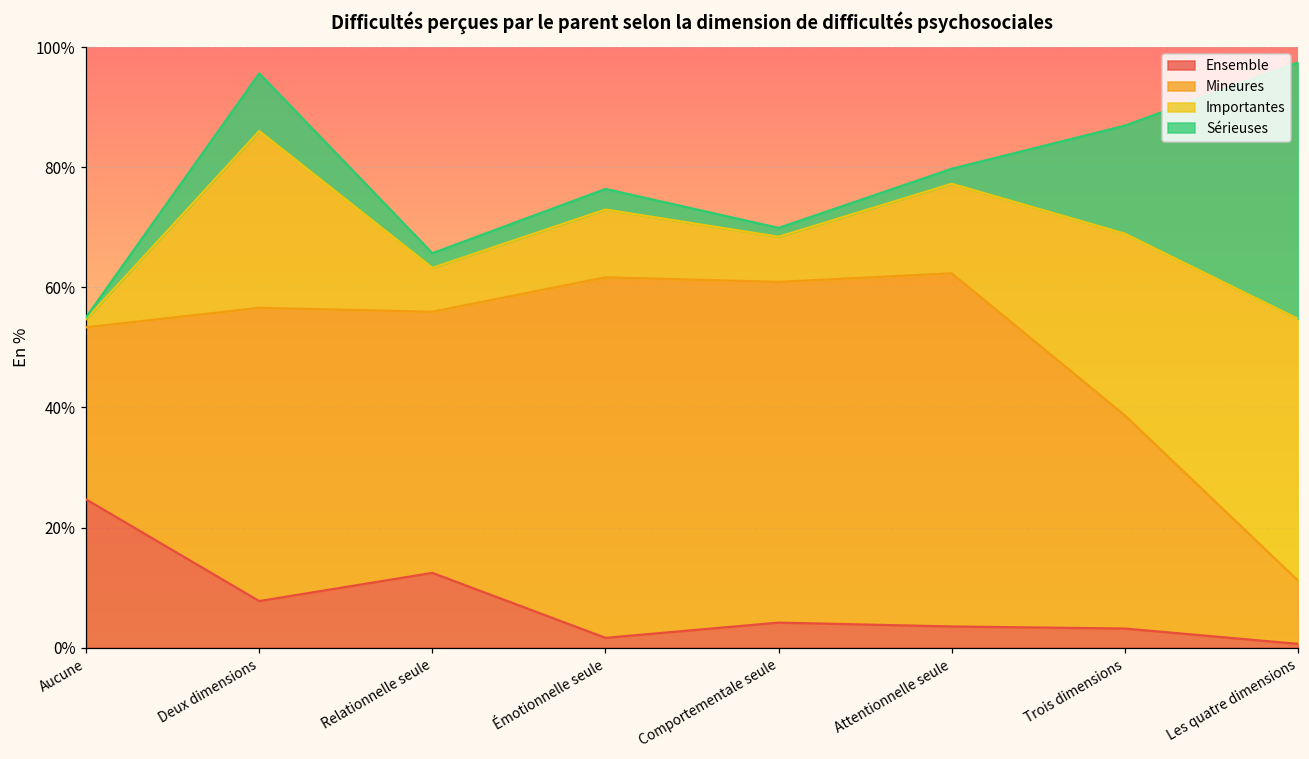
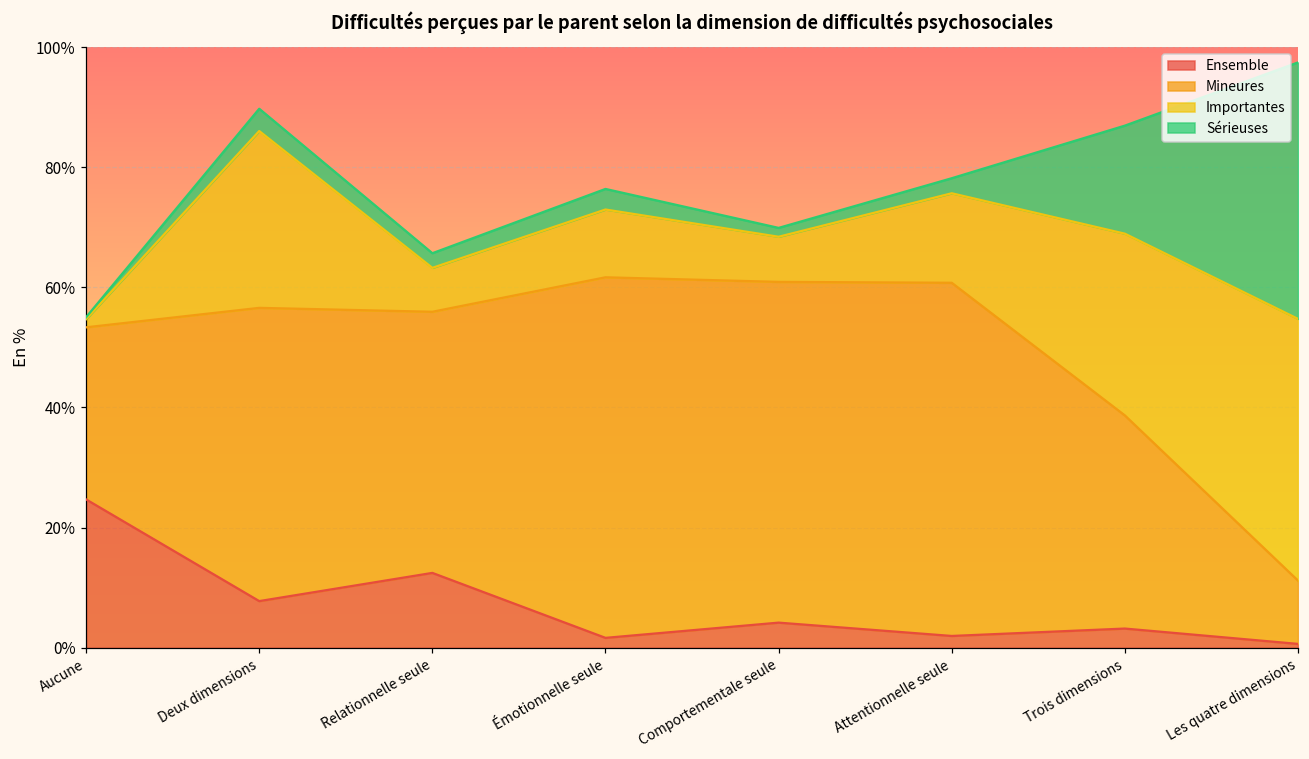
Sérieuses, Deux dimensions: 10% -> 4%
Ensemble, Attentionnelle seule: 4% -> 2%
